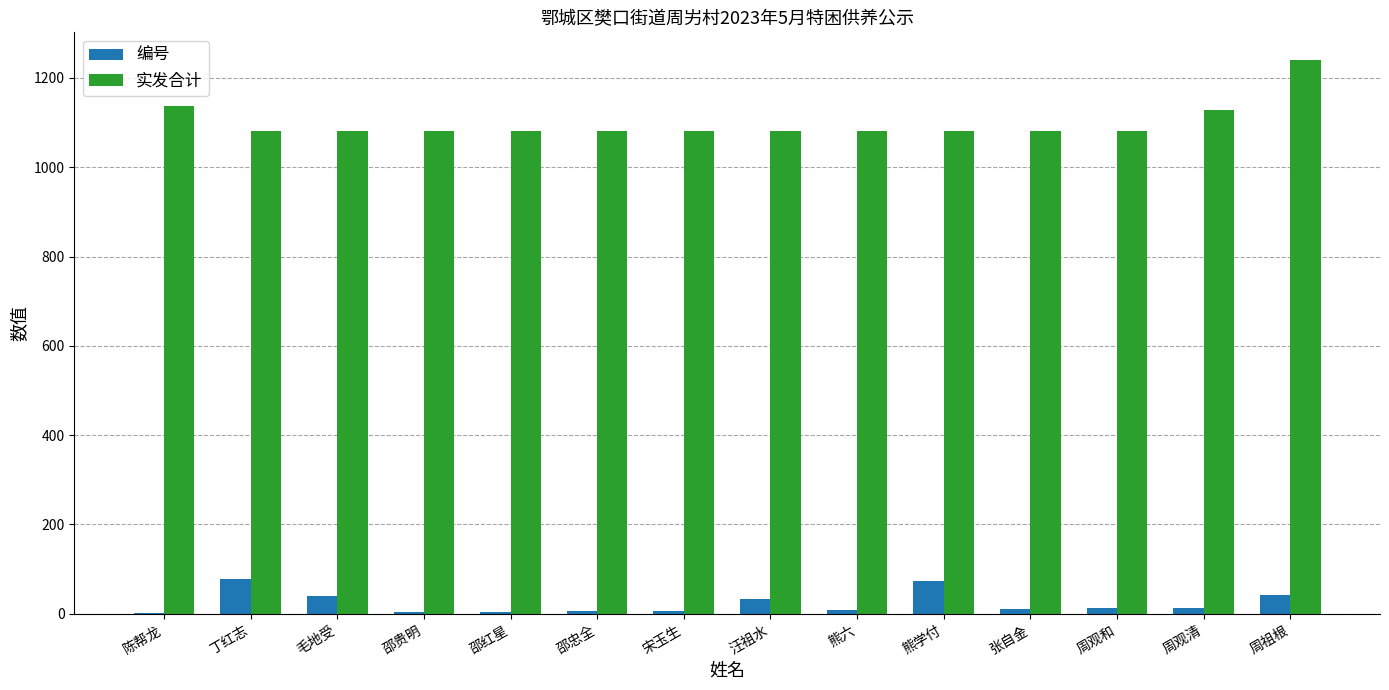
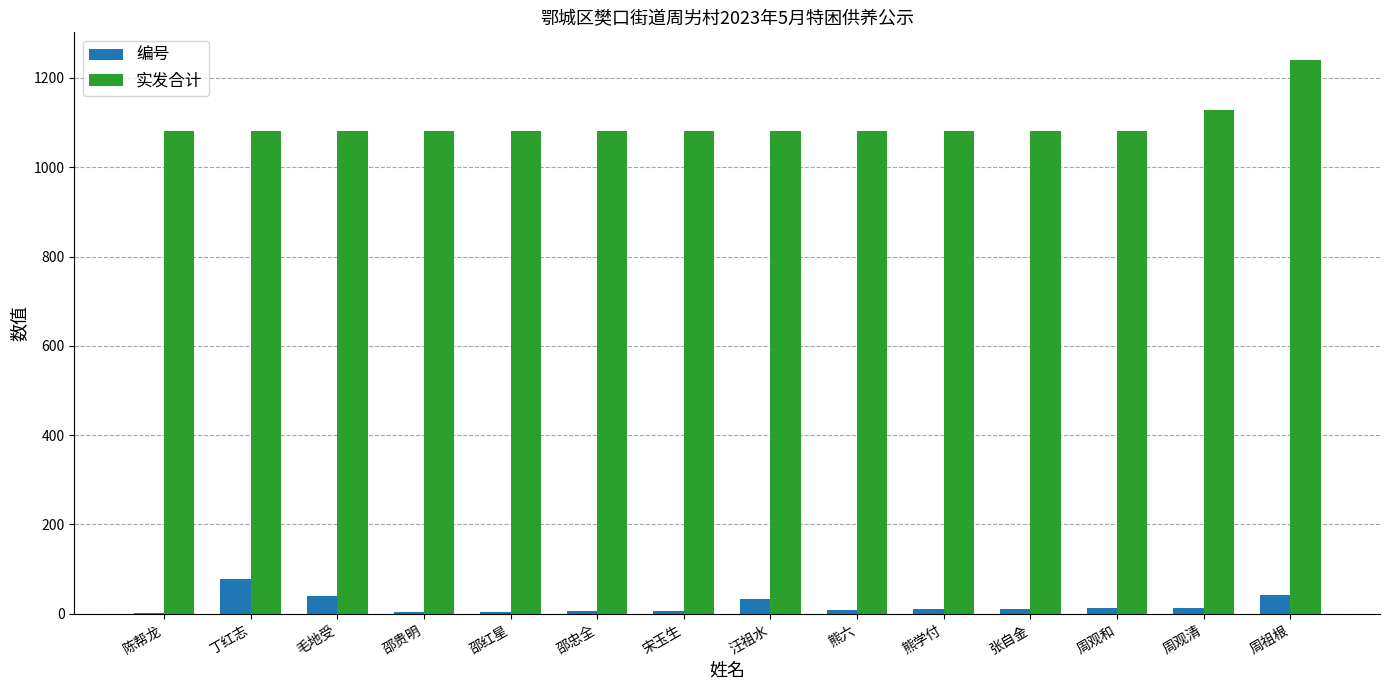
实发合计, 陈帮龙: 1140 -> 1080
编号, 熊学付: 70 -> 10
